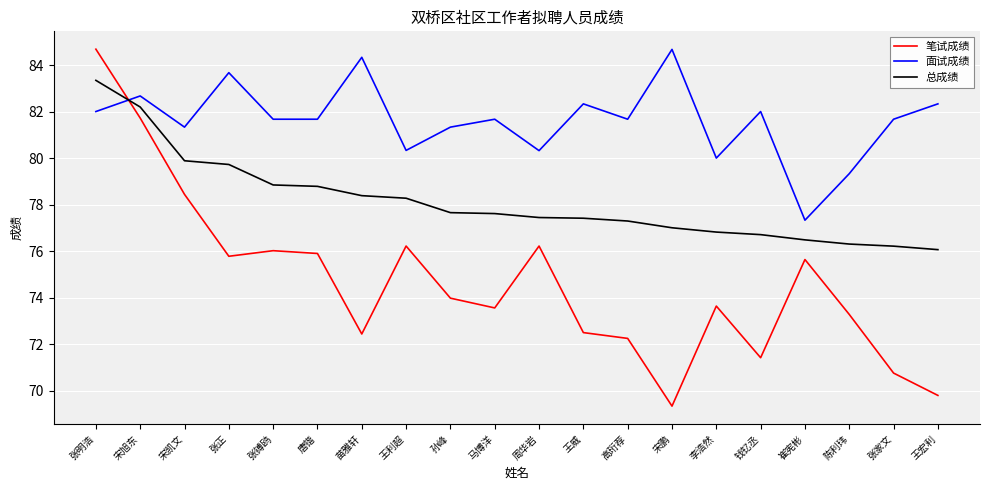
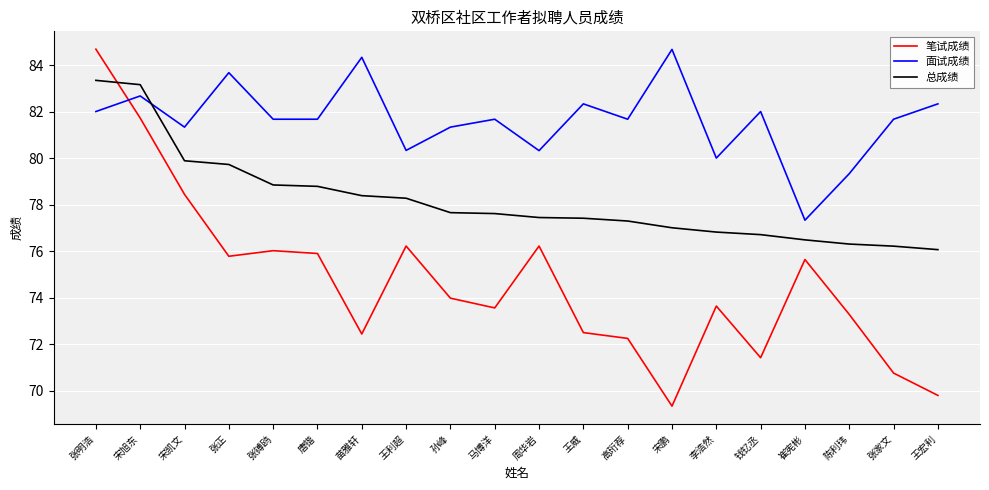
总成绩, 宋旭东: 82.2 -> 83.2
